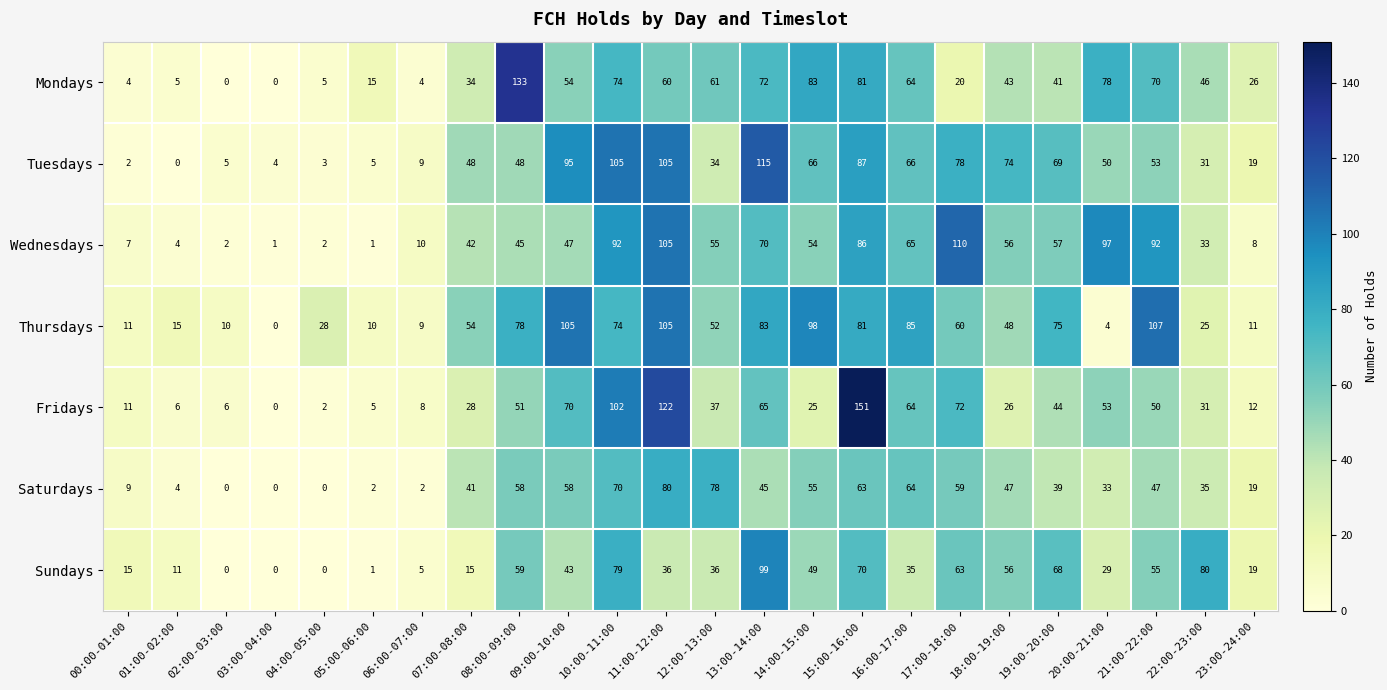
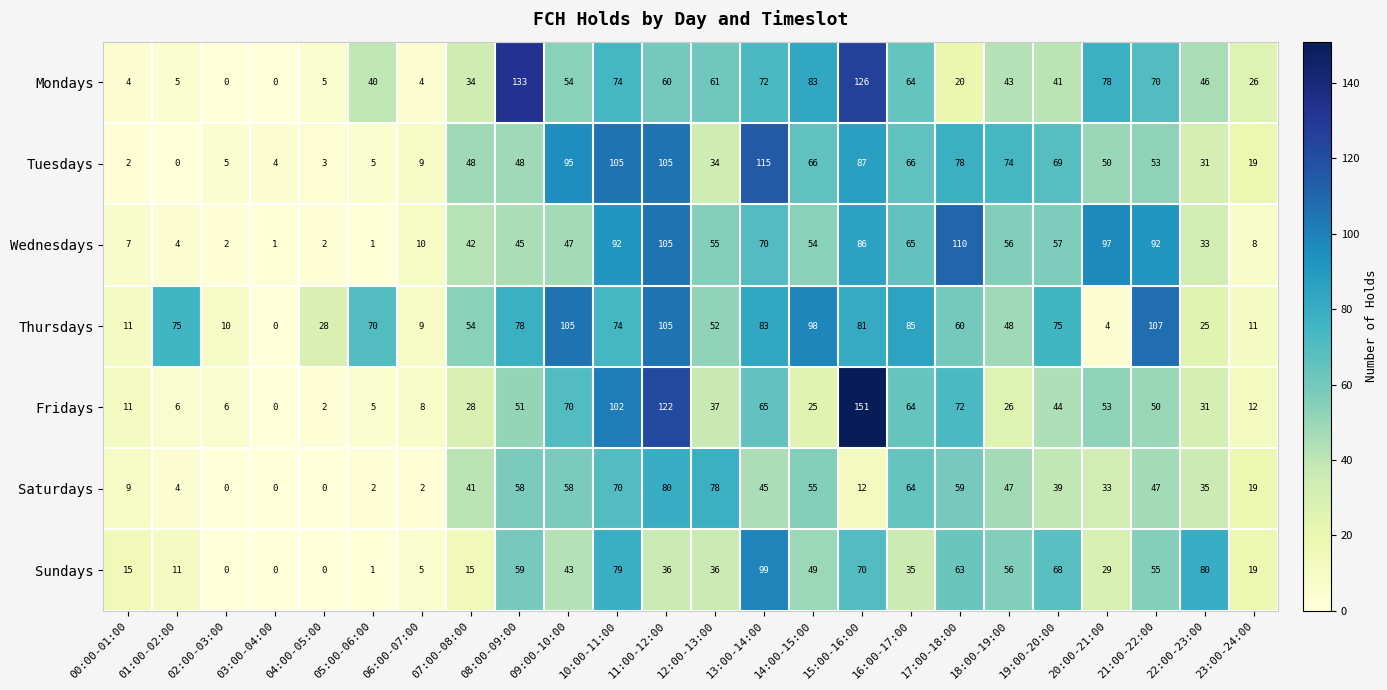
Mondays, 05:00-06:00: 15 -> 40
Mondays, 15:00-16:00: 81 -> 126
Thursdays, 01:00-02:00: 15 -> 75
Thursdays, 05:00-06:00: 10 -> 70
Saturdays, 15:00-16:00: 63 -> 12
